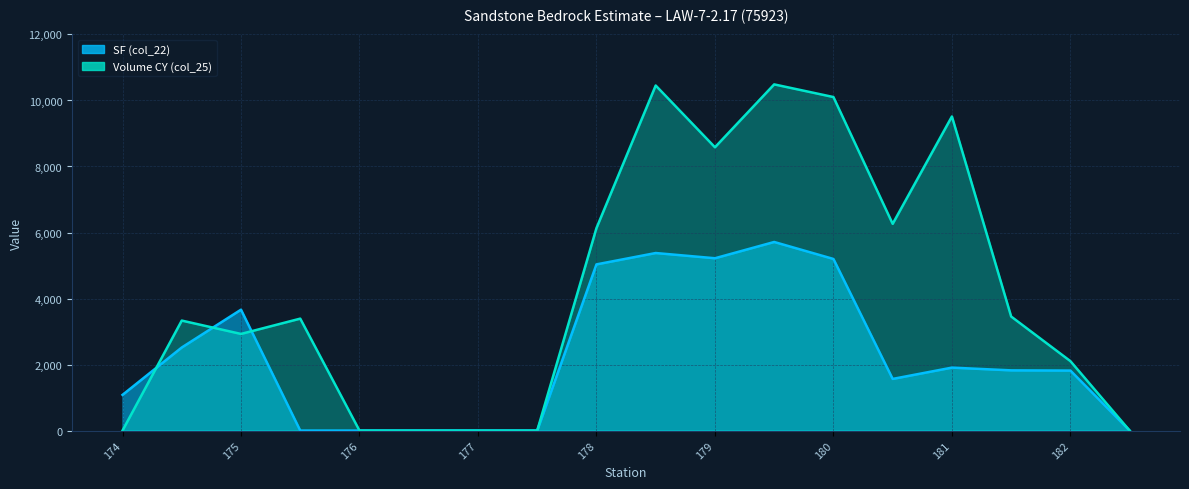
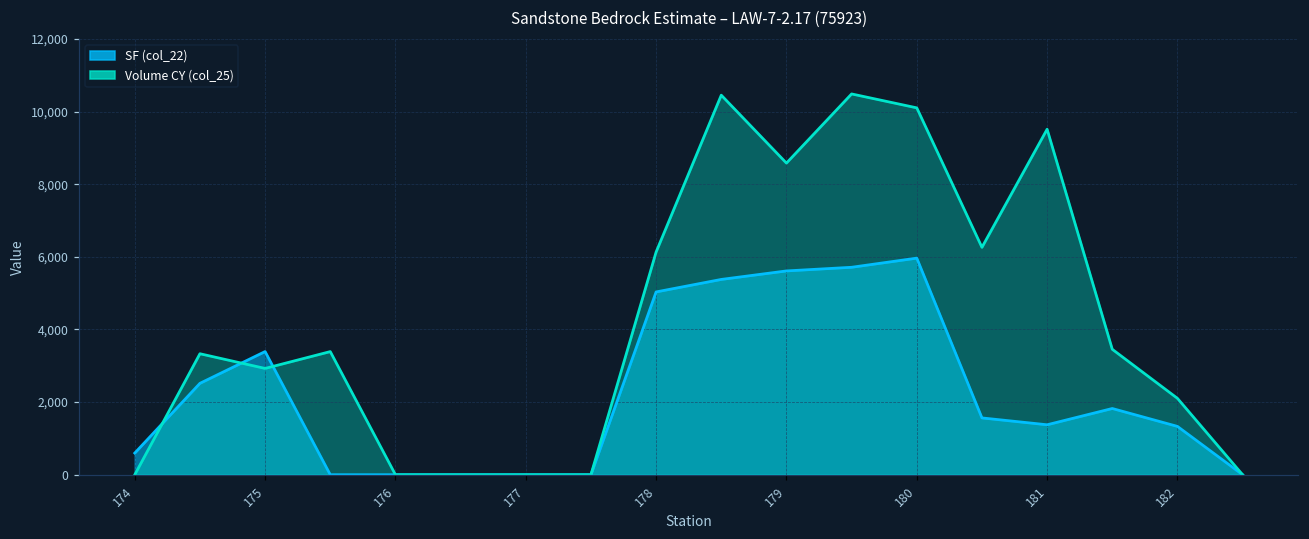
SF (col_22), 174: 1,100 -> 600
SF (col_22), 175: 3,700 -> 3,400
SF (col_22), 179: 5,200 -> 5,600
SF (col_22), 180: 5,200 -> 6,000
SF (col_22), 181: 1,900 -> 1,400
SF (col_22), 182: 1,800 -> 1,300
